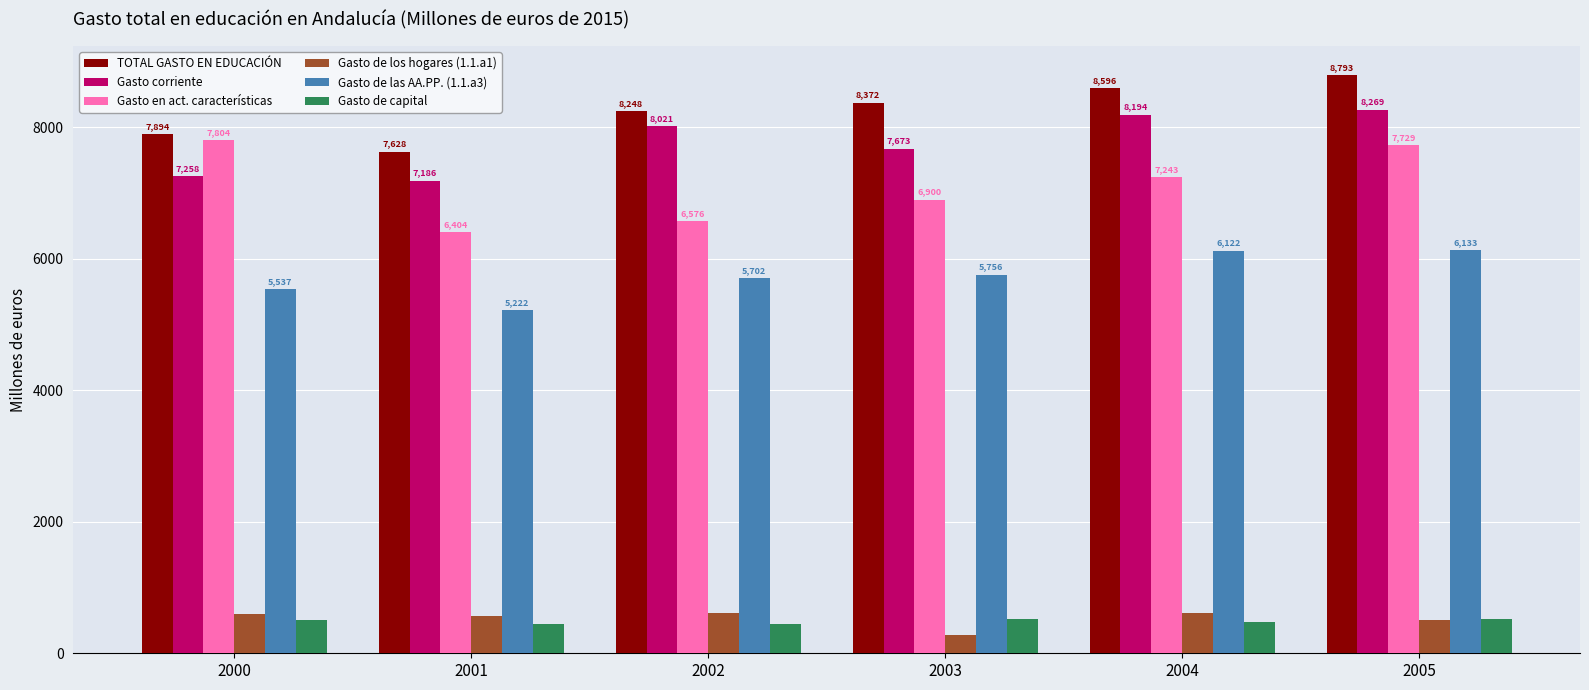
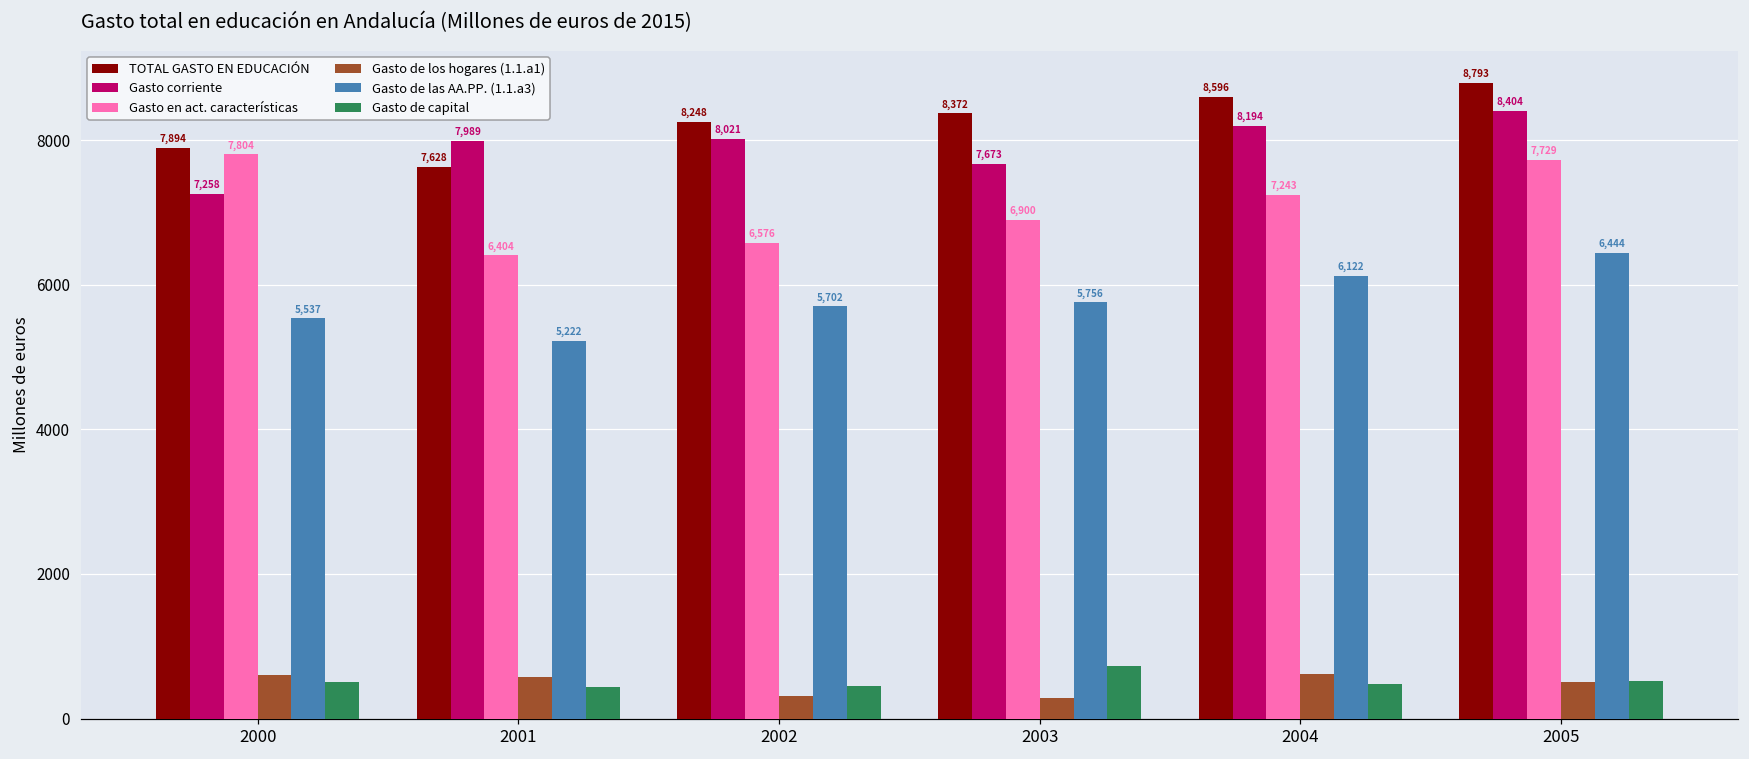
Gasto corriente, 2001: 7,186 -> 7,989
Gasto de los hogares (1.1.a1), 2002: 600 -> 300
Gasto de capital, 2003: 500 -> 700
Gasto corriente, 2005: 8,269 -> 8,404
Gasto de las AA.PP. (1.1.a3), 2005: 6,133 -> 6,444
